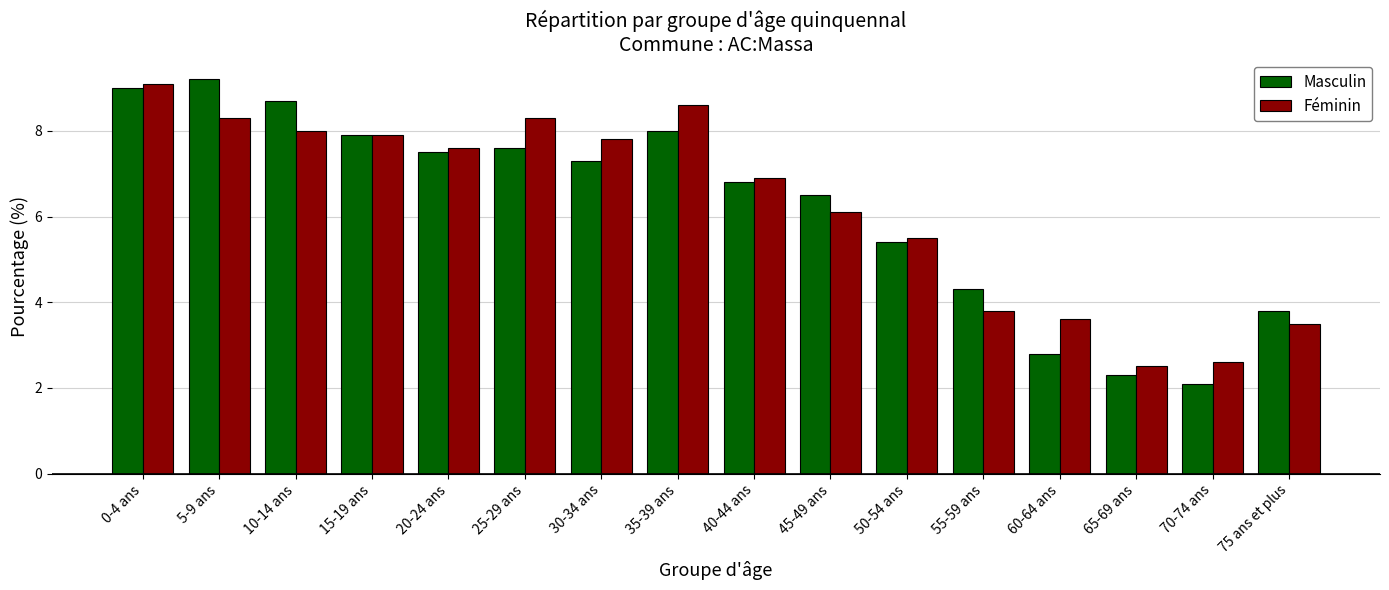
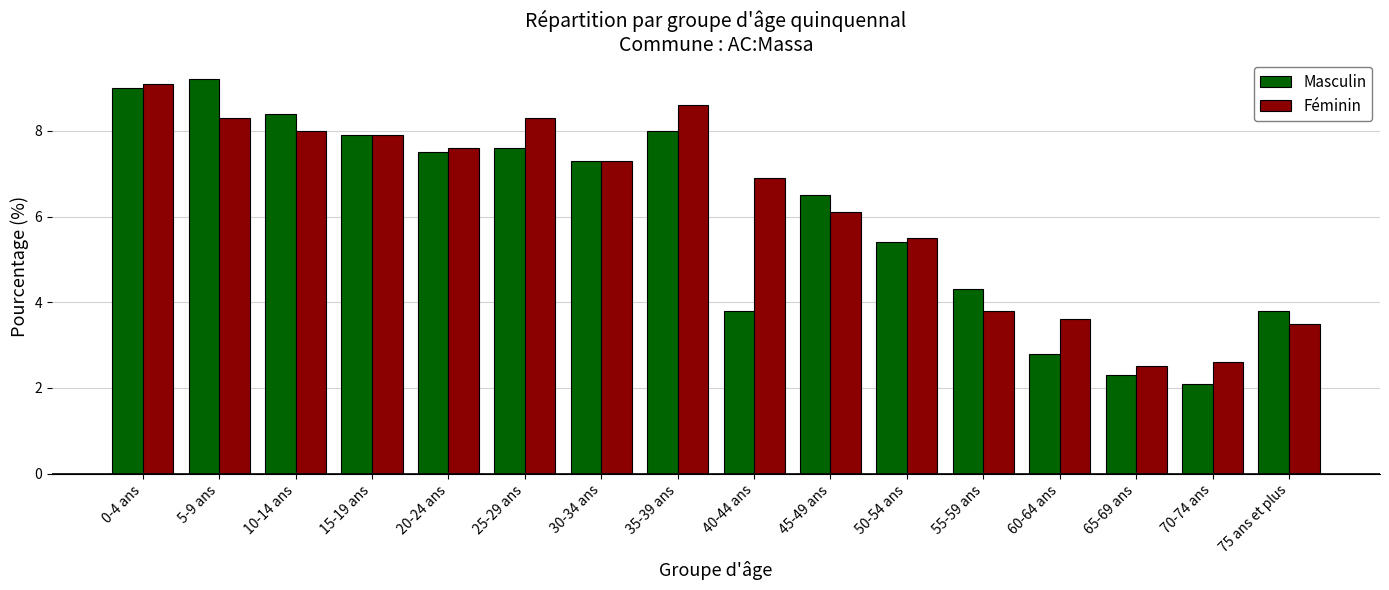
Masculin, 10-14 ans: 8.7 -> 8.4
Féminin, 30-34 ans: 7.8 -> 7.3
Masculin, 40-44 ans: 6.8 -> 3.8
